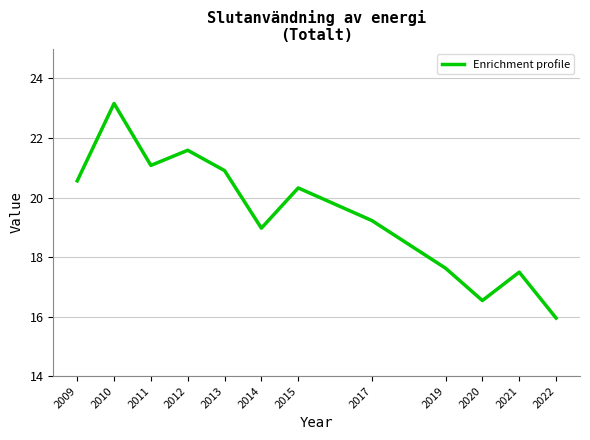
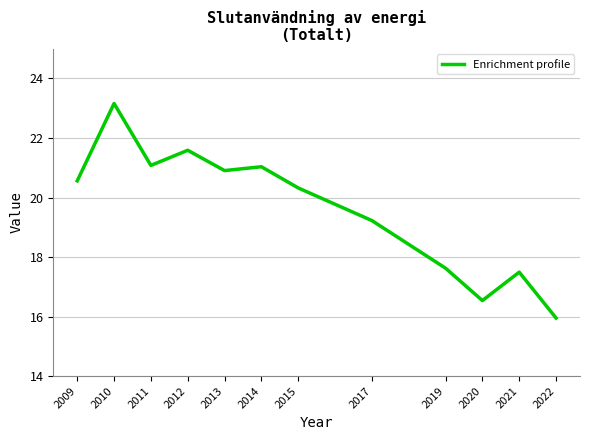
2014: 19.0 -> 21.0
